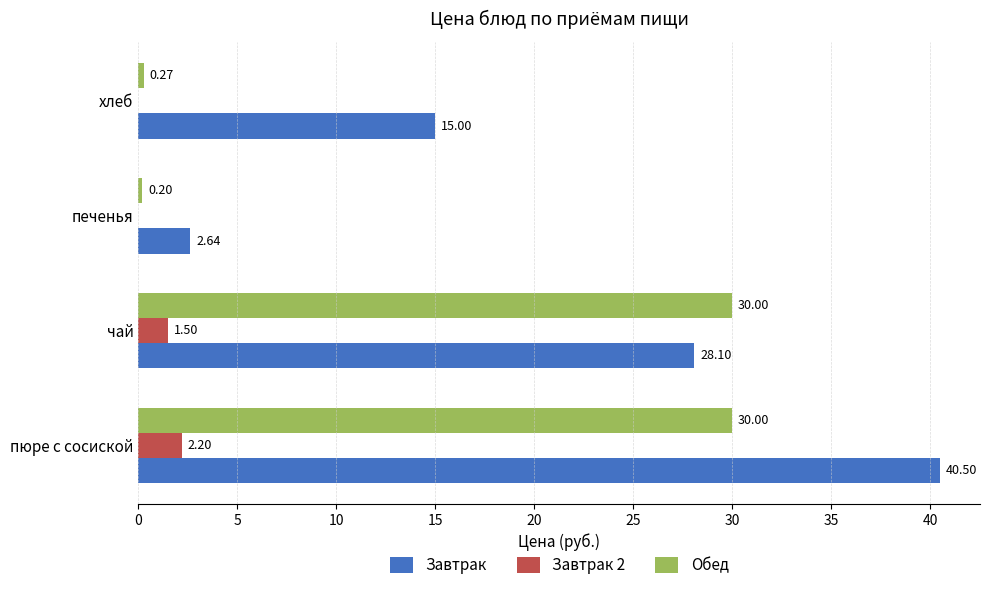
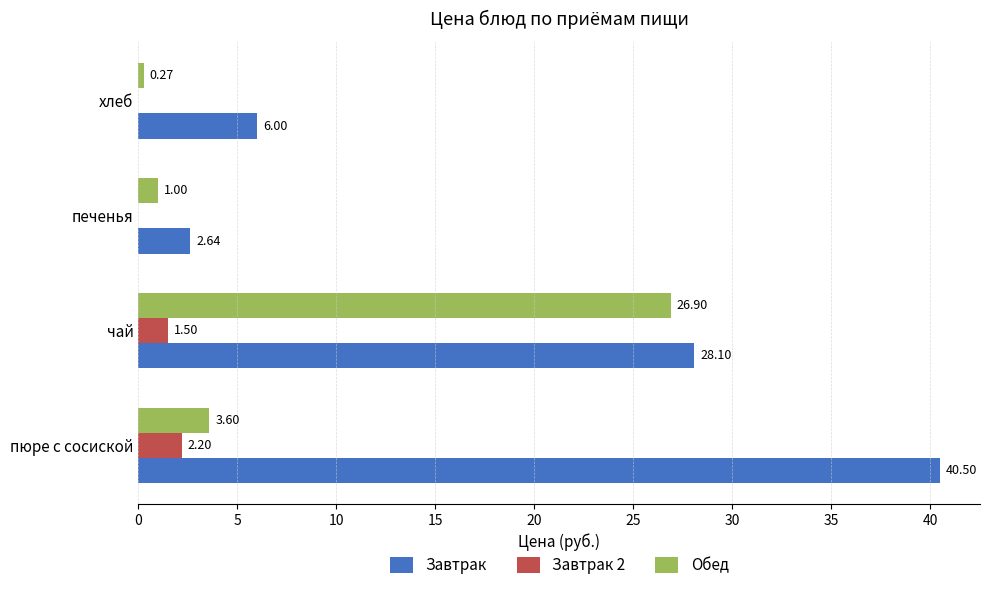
Завтрак, хлеб: 15.00 -> 6.00
Обед, печенья: 0.20 -> 1.00
Обед, чай: 30.00 -> 26.90
Обед, пюре с сосиской: 30.00 -> 3.60
